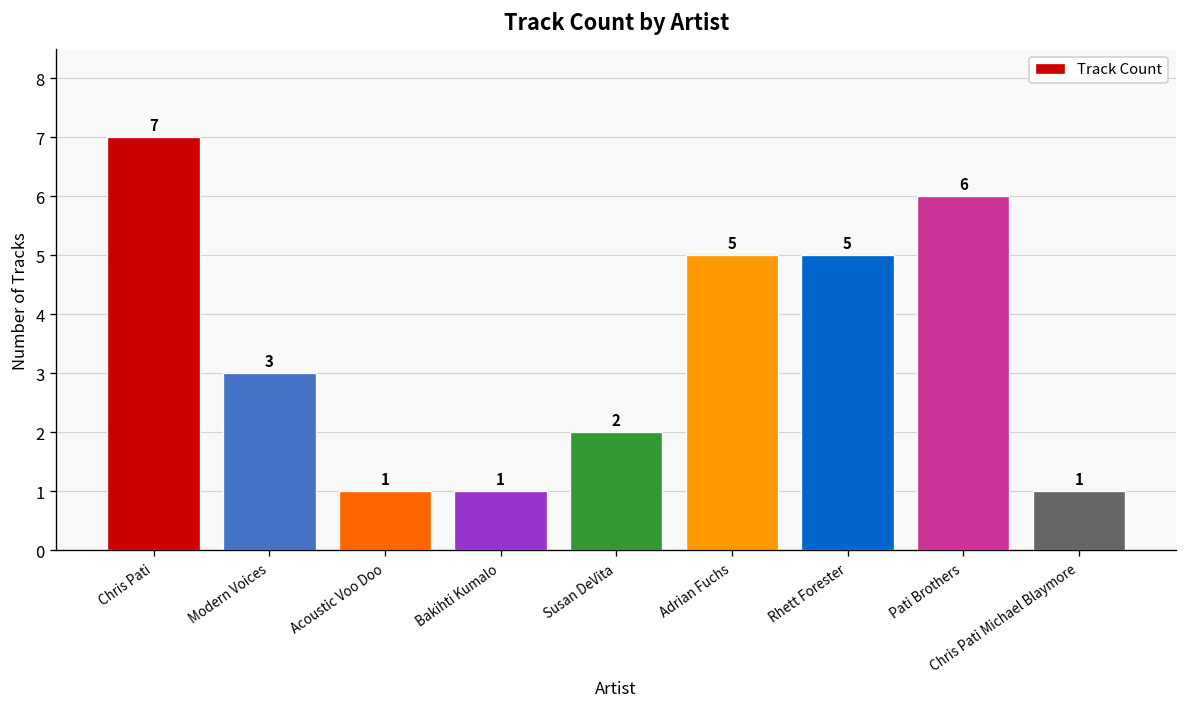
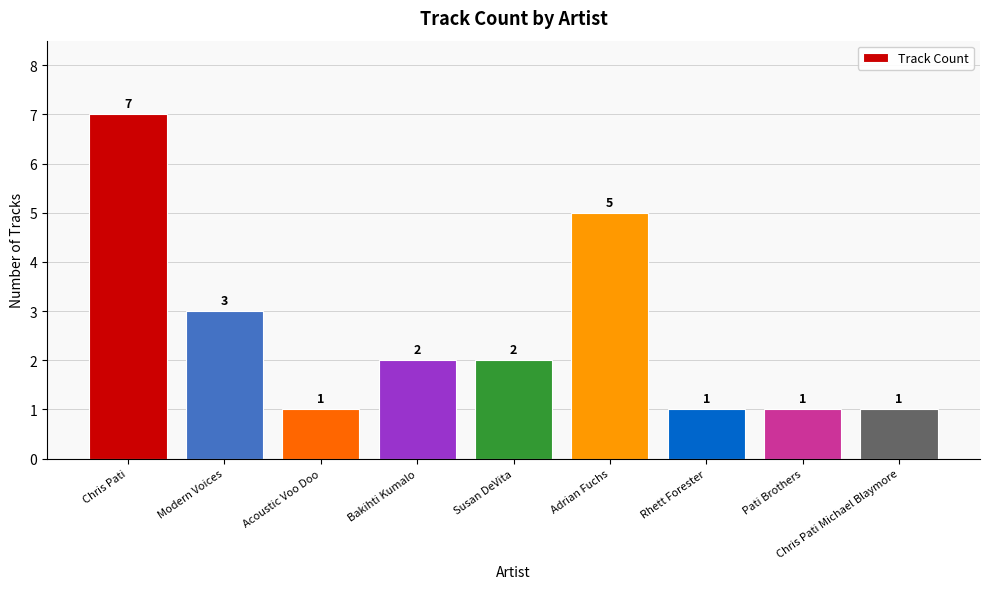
Bakihti Kumalo: 1 -> 2
Rhett Forester: 5 -> 1
Pati Brothers: 6 -> 1
